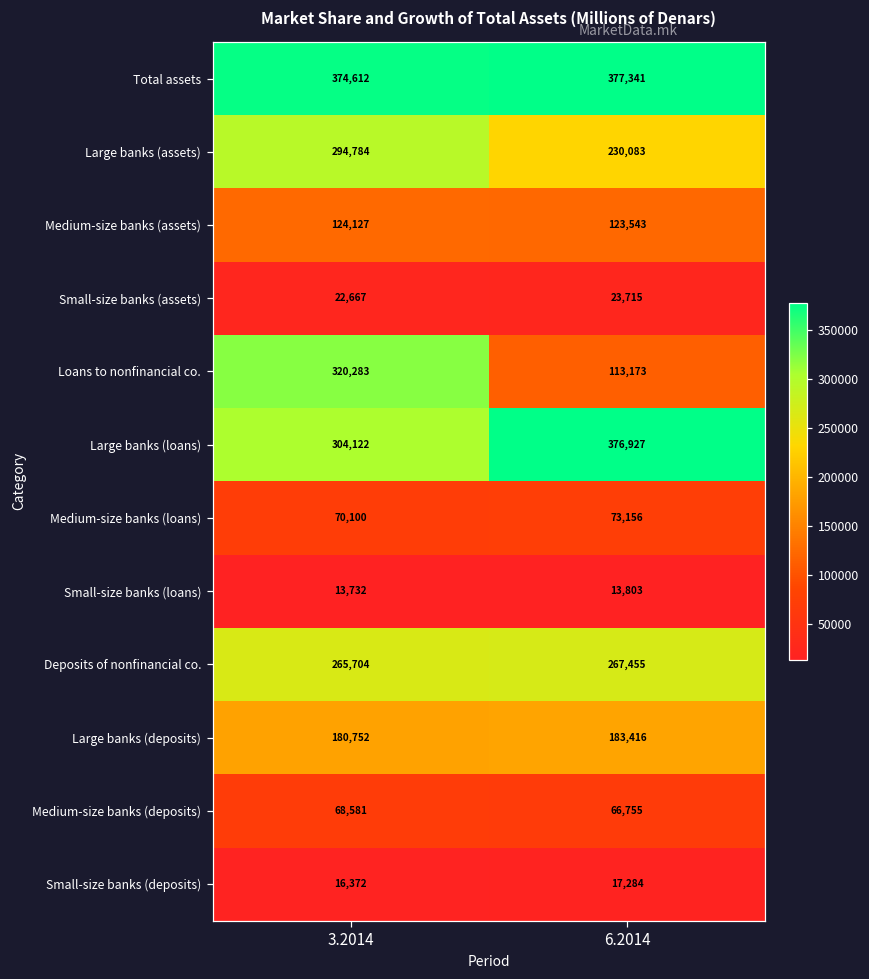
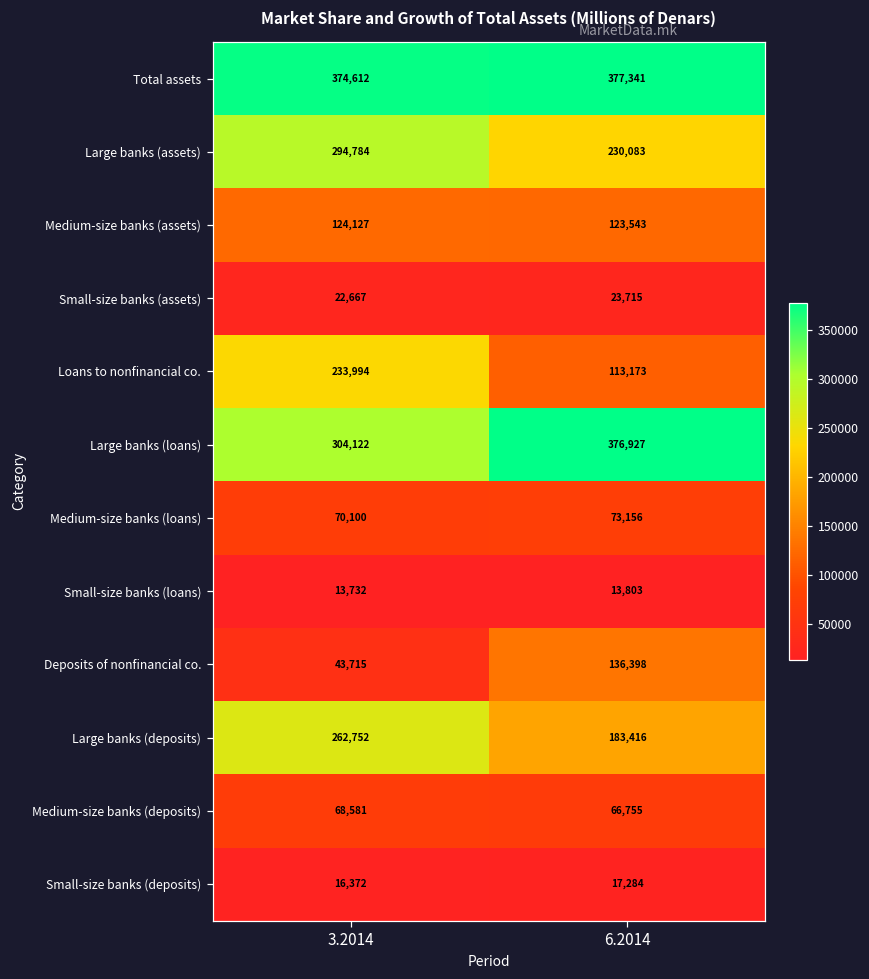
Loans to nonfinancial co., 3.2014: 320,283 -> 233,994
Deposits of nonfinancial co., 3.2014: 265,704 -> 43,715
Deposits of nonfinancial co., 6.2014: 267,455 -> 136,398
Large banks (deposits), 3.2014: 180,752 -> 262,752
